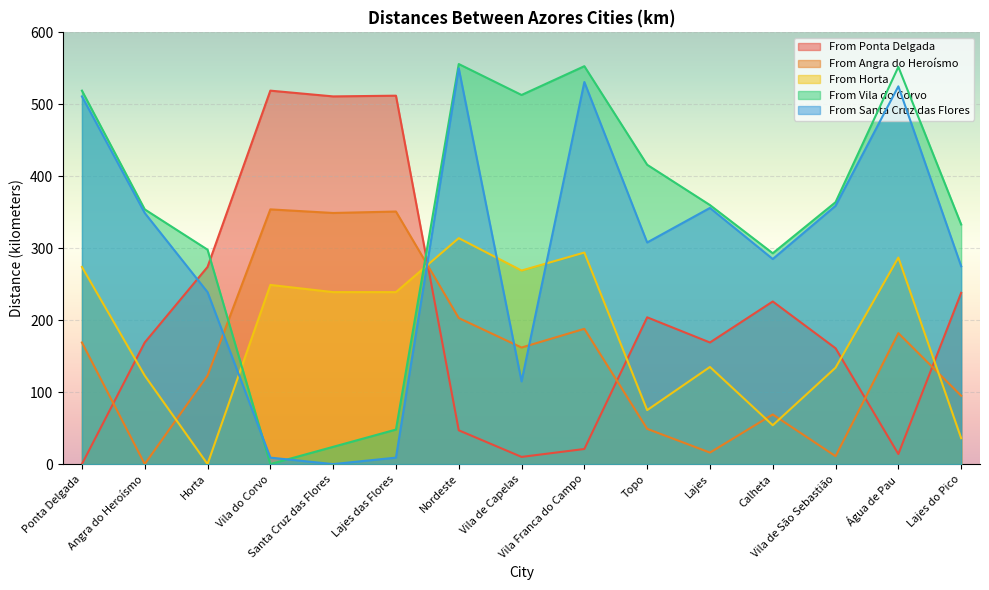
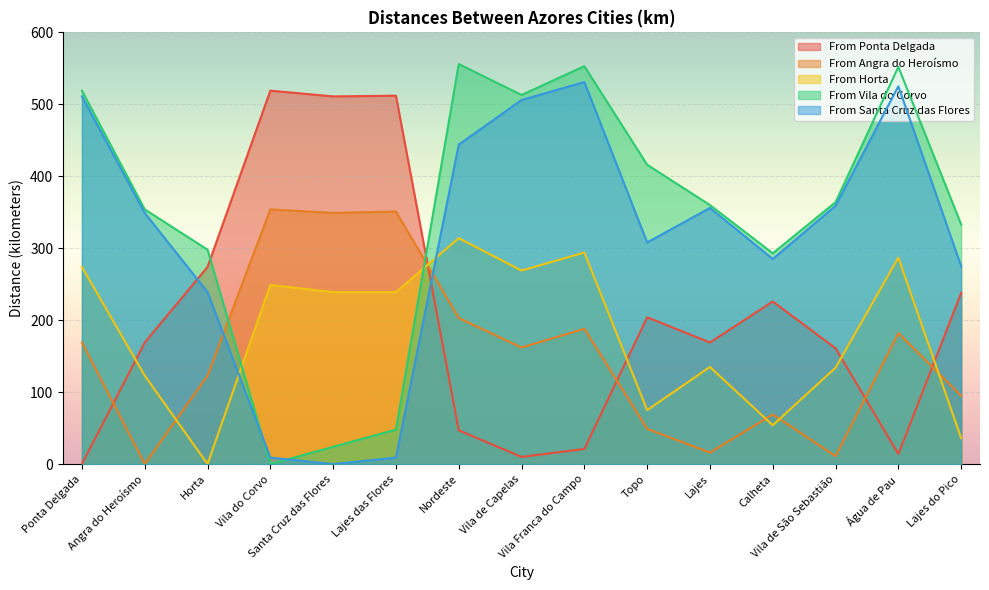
From Santa Cruz das Flores, Nordeste: 550 -> 440
From Santa Cruz das Flores, Vila de Capelas: 120 -> 510
